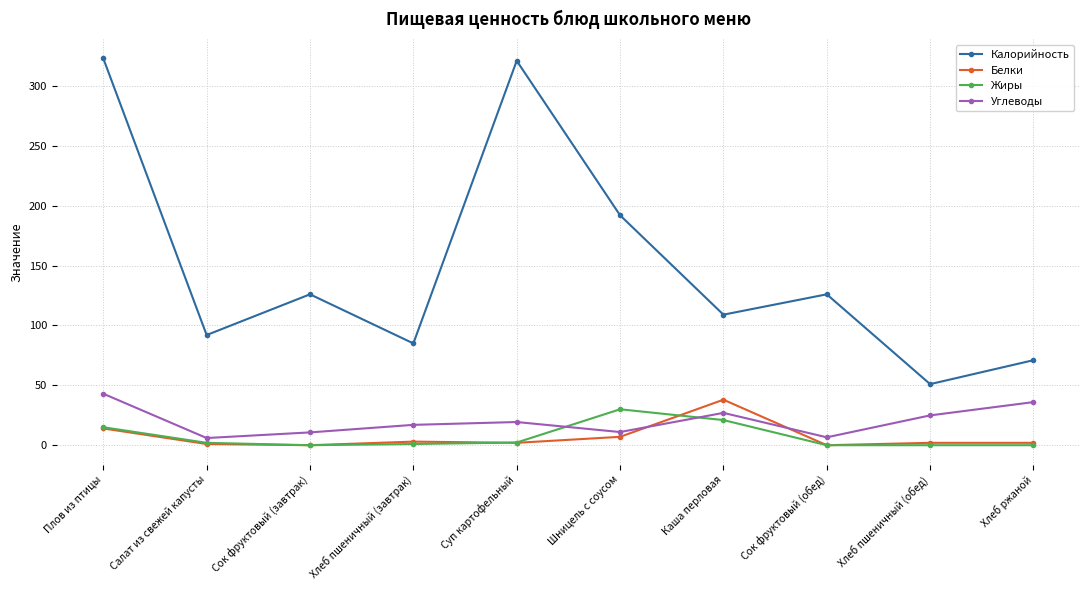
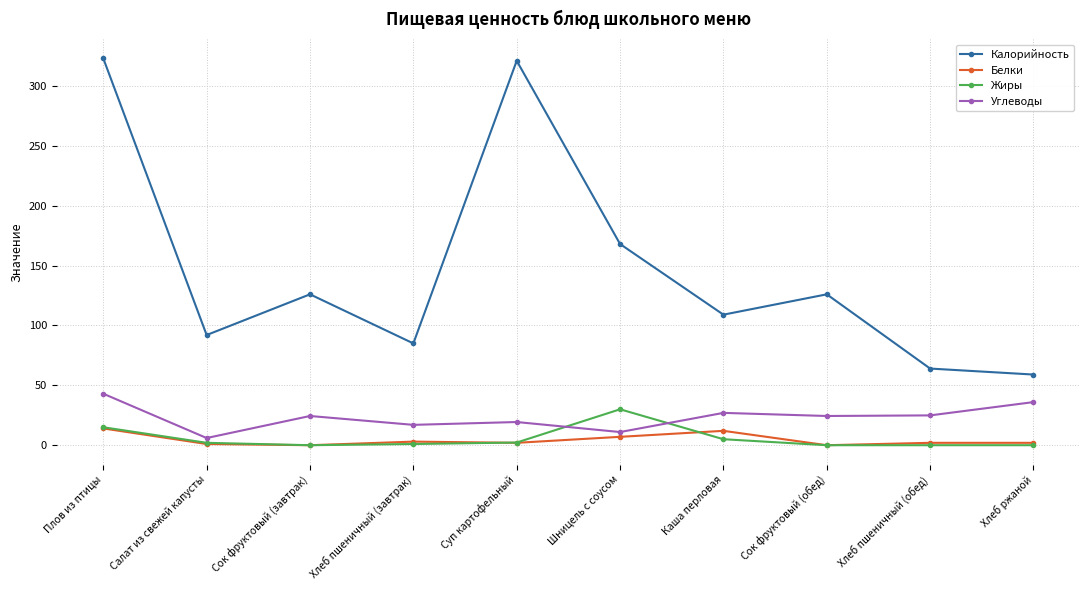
Углеводы, Сок фруктовый (завтрак): 11 -> 24
Калорийность, Шницель с соусом: 192 -> 168
Белки, Каша перловая: 38 -> 12
Жиры, Каша перловая: 21 -> 5
Углеводы, Сок фруктовый (обед): 7 -> 24
Калорийность, Хлеб пшеничный (обед): 51 -> 64
Калорийность, Хлеб ржаной: 71 -> 59
